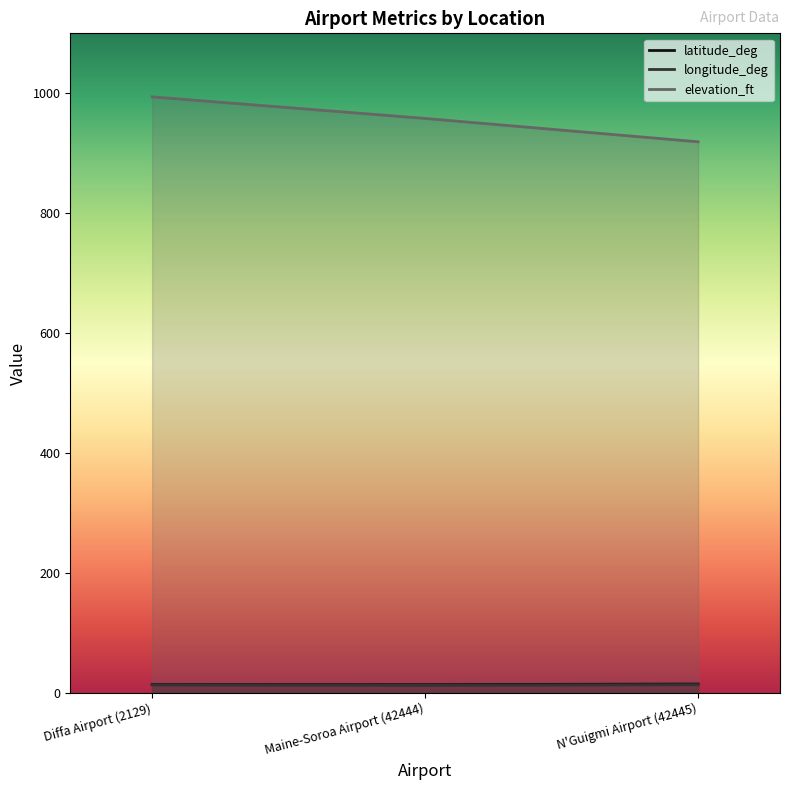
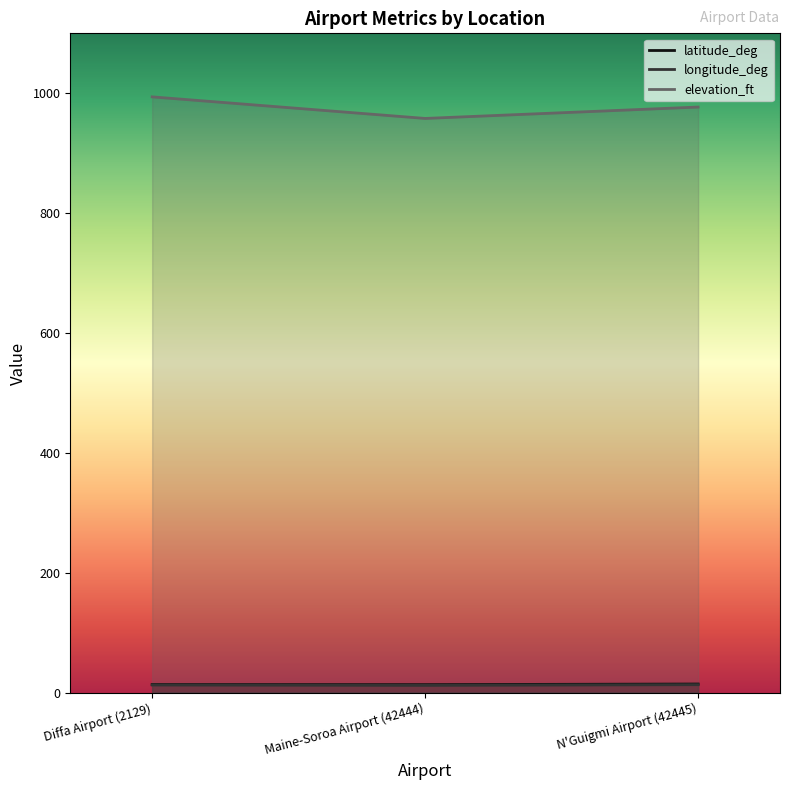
elevation_ft, N'Guigmi Airport (42445): 920 -> 980
